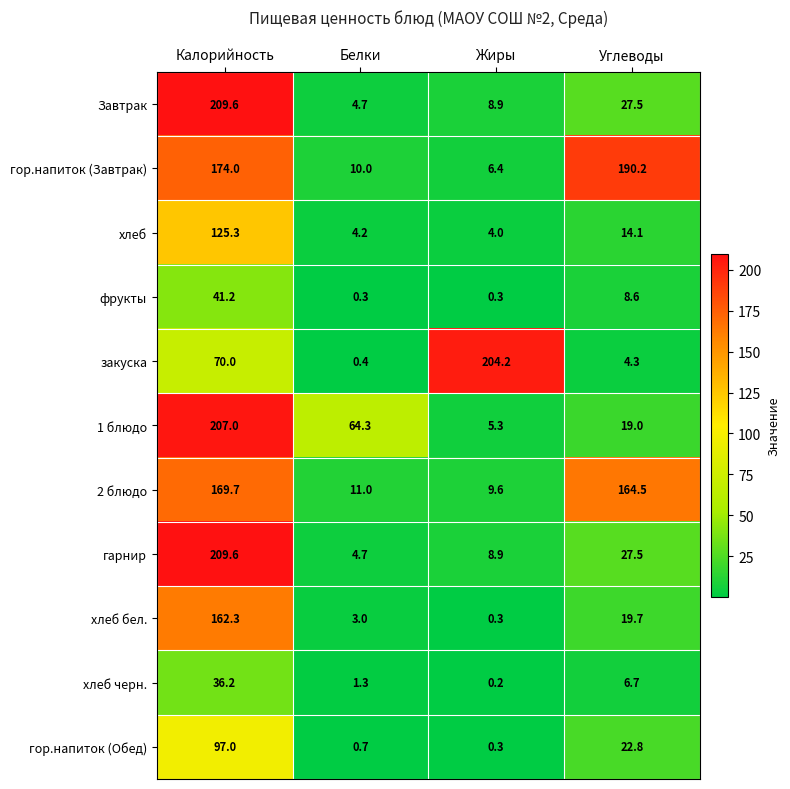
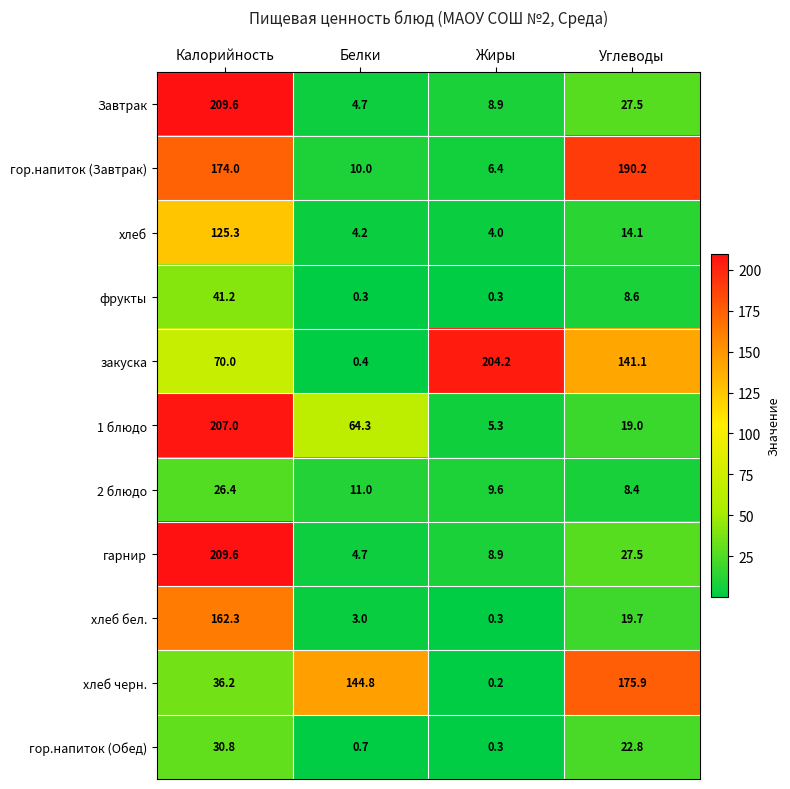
закуска, Углеводы: 4.3 -> 141.1
2 блюдо, Калорийность: 169.7 -> 26.4
2 блюдо, Углеводы: 164.5 -> 8.4
хлеб черн., Белки: 1.3 -> 144.8
хлеб черн., Углеводы: 6.7 -> 175.9
гор.напиток (Обед), Калорийность: 97.0 -> 30.8
